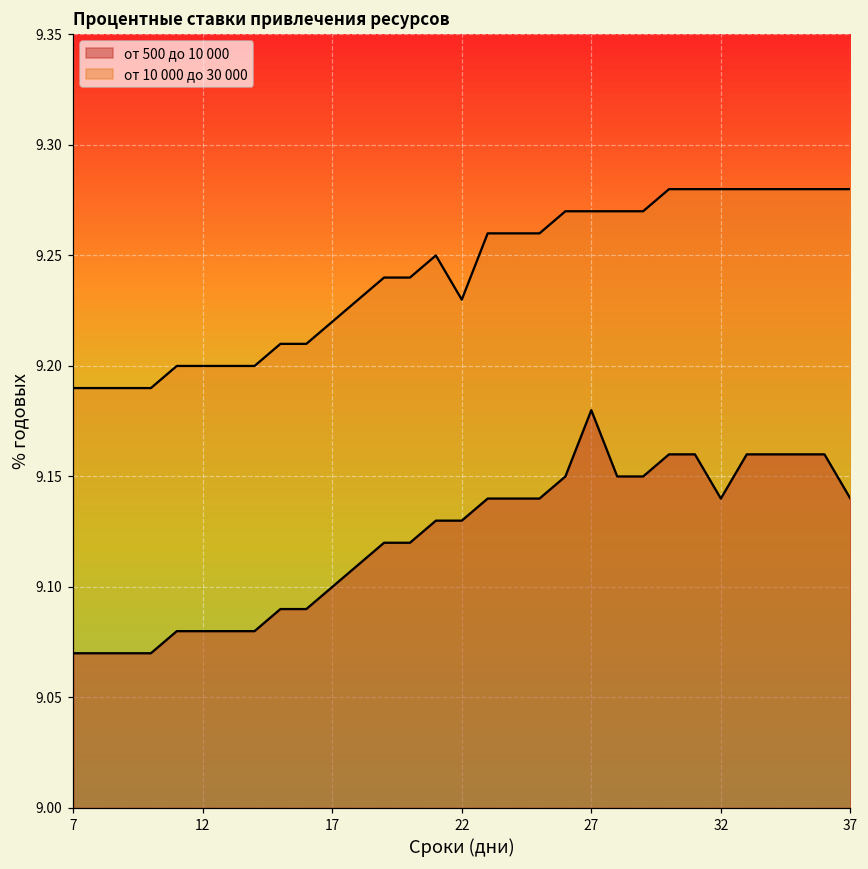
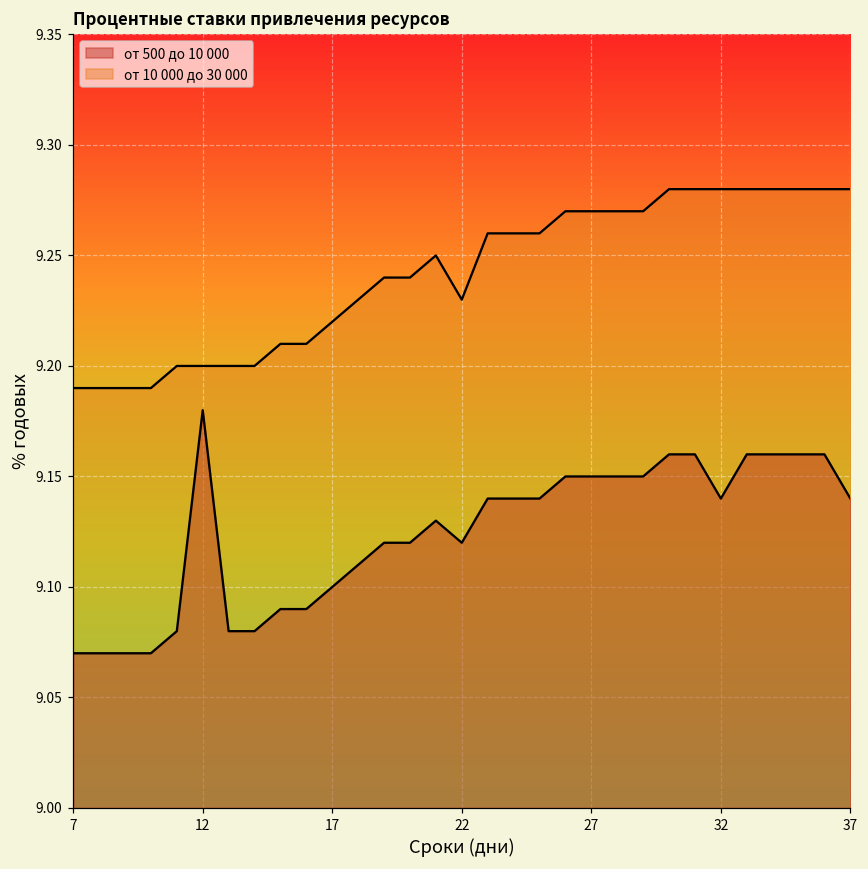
от 500 до 10 000, 12: 9.08 -> 9.18
от 500 до 10 000, 22: 9.13 -> 9.12
от 500 до 10 000, 27: 9.18 -> 9.15
